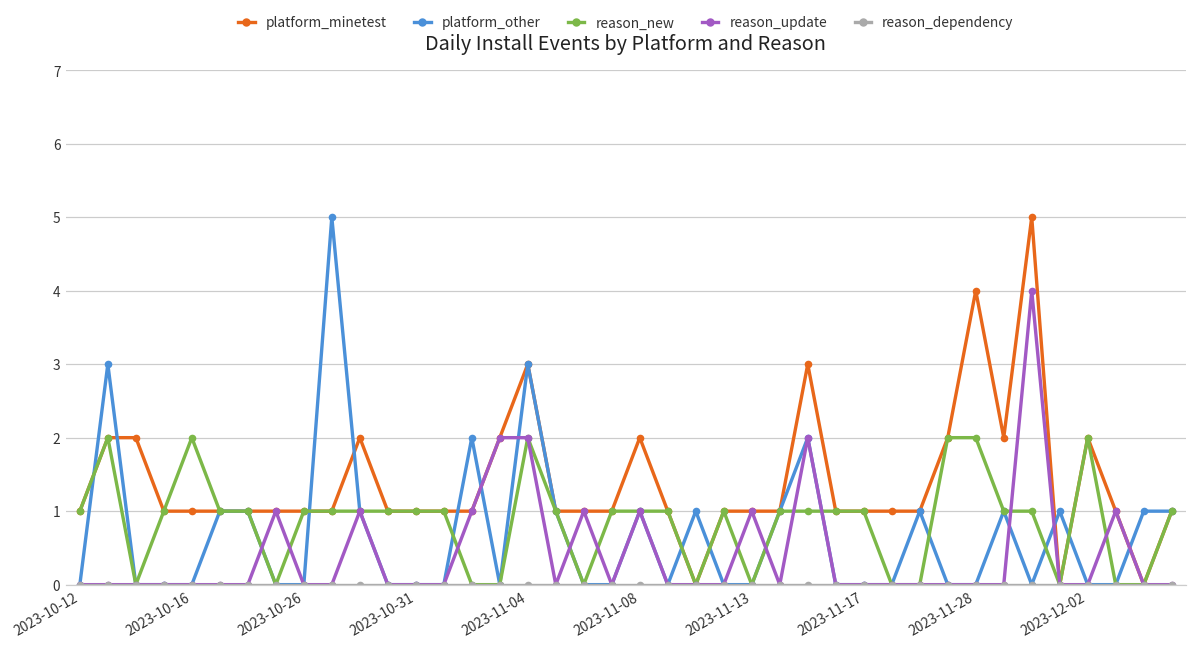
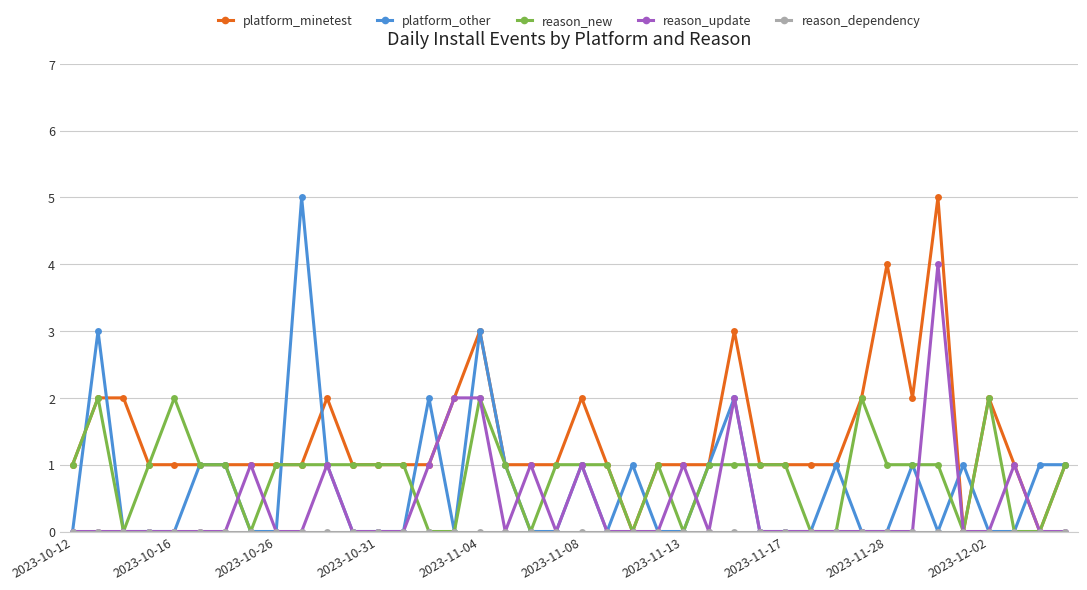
reason_new, 2023-11-28: 2 -> 1
